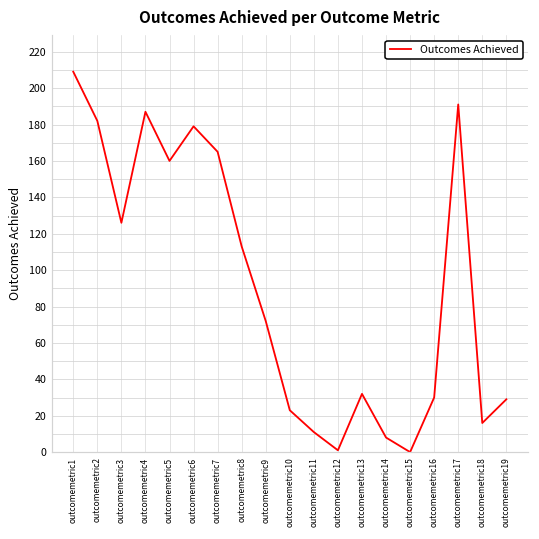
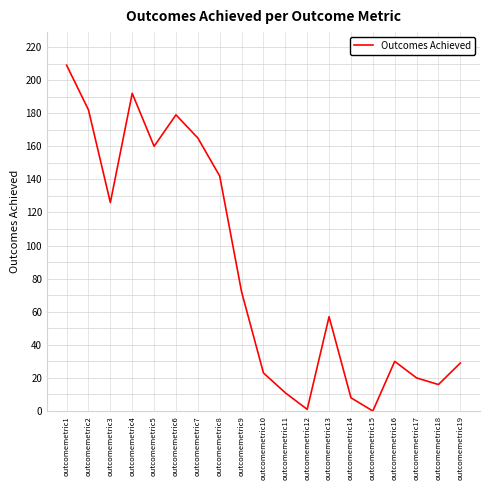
outcomemetric4: 187 -> 192
outcomemetric8: 113 -> 142
outcomemetric13: 32 -> 57
outcomemetric17: 191 -> 20
